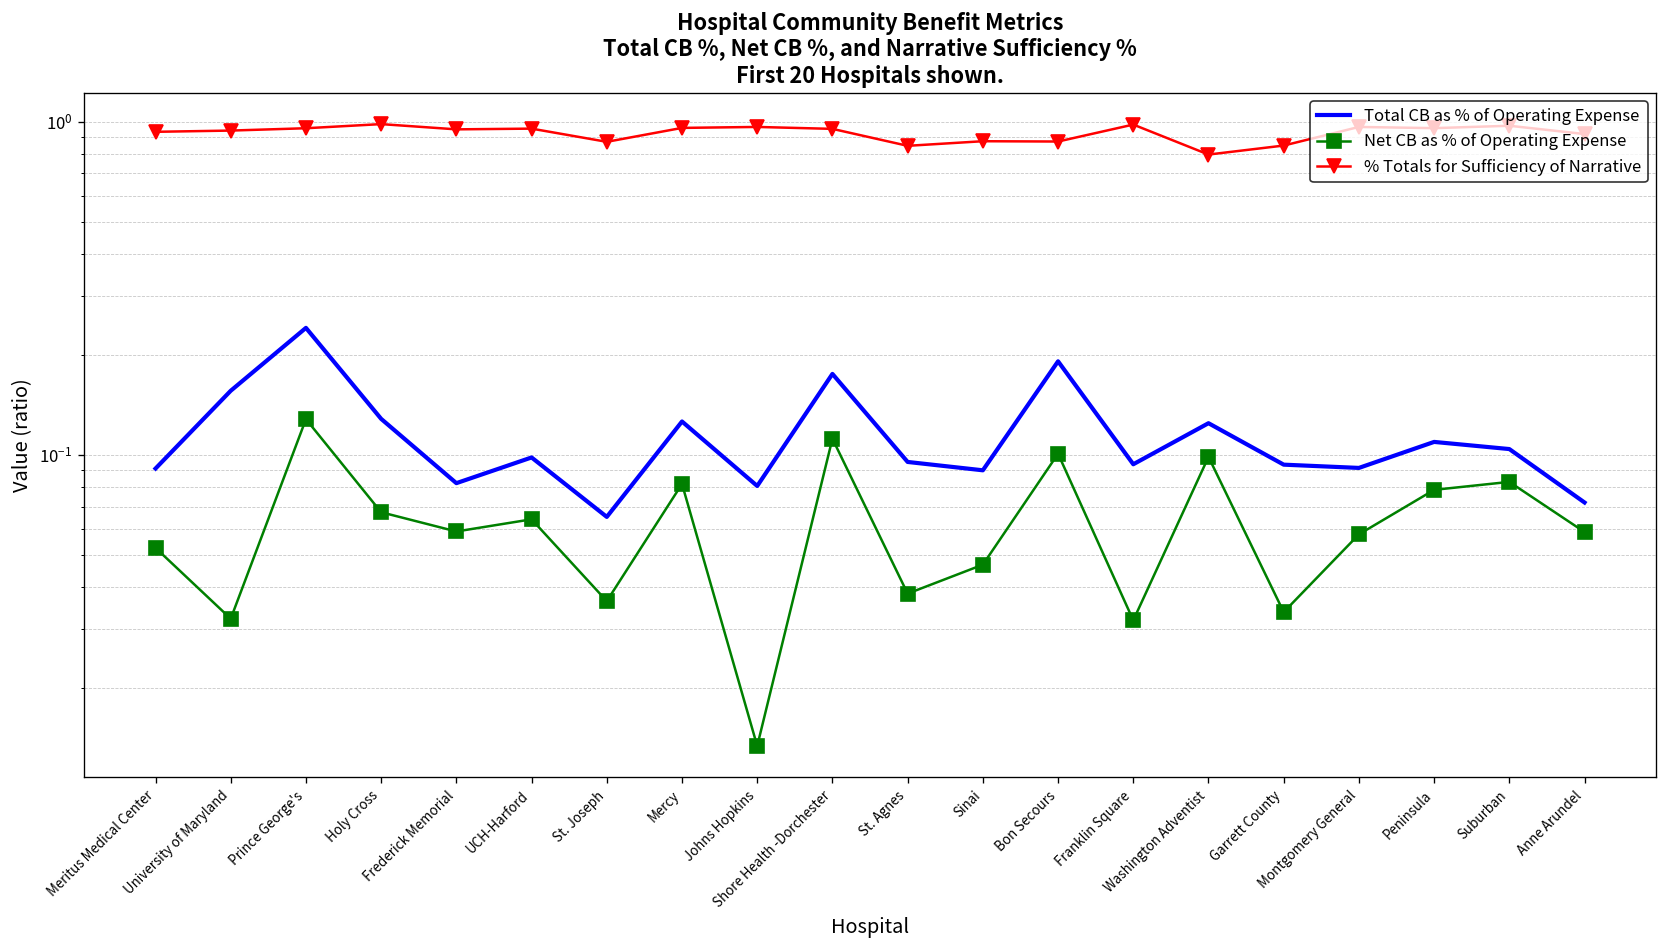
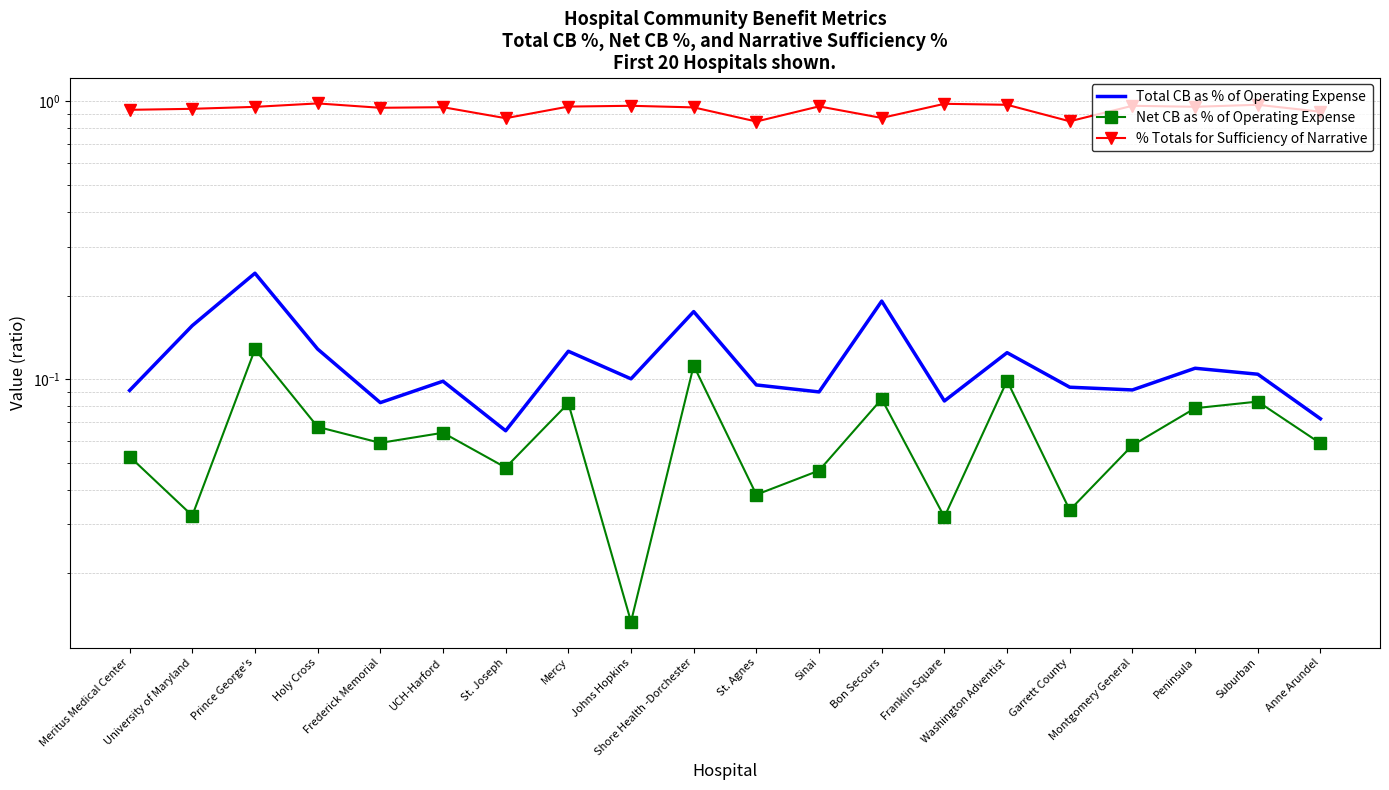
Net CB as % of Operating Expense, St. Joseph: 0.036 -> 0.048
Total CB as % of Operating Expense, Johns Hopkins: 0.081 -> 0.100
% Totals for Sufficiency of Narrative, Sinai: 0.87 -> 0.96
Net CB as % of Operating Expense, Bon Secours: 0.101 -> 0.085
Total CB as % of Operating Expense, Franklin Square: 0.094 -> 0.083
% Totals for Sufficiency of Narrative, Washington Adventist: 0.80 -> 0.97
